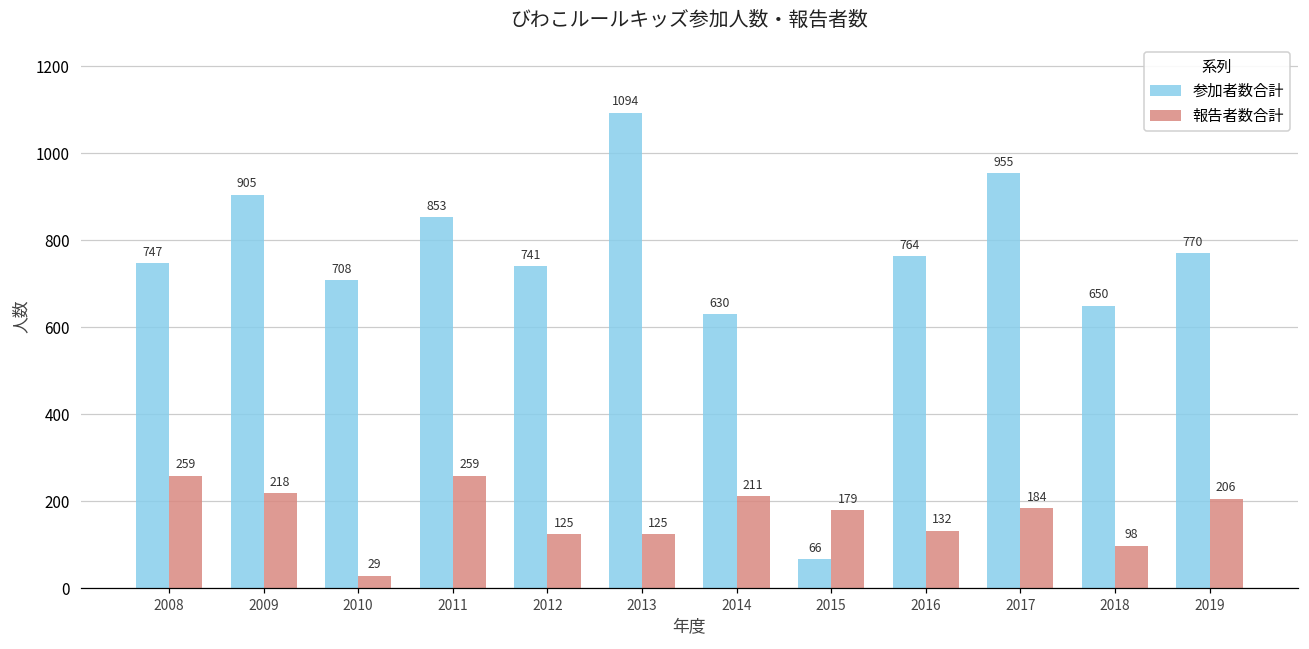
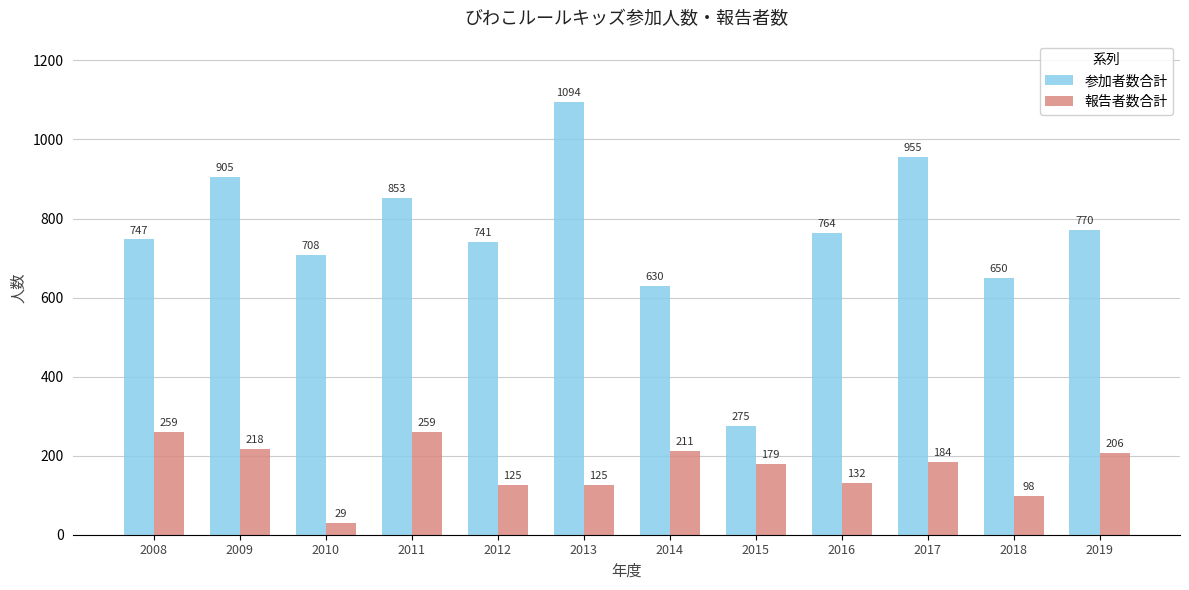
参加者数合計, 2015: 66 -> 275
